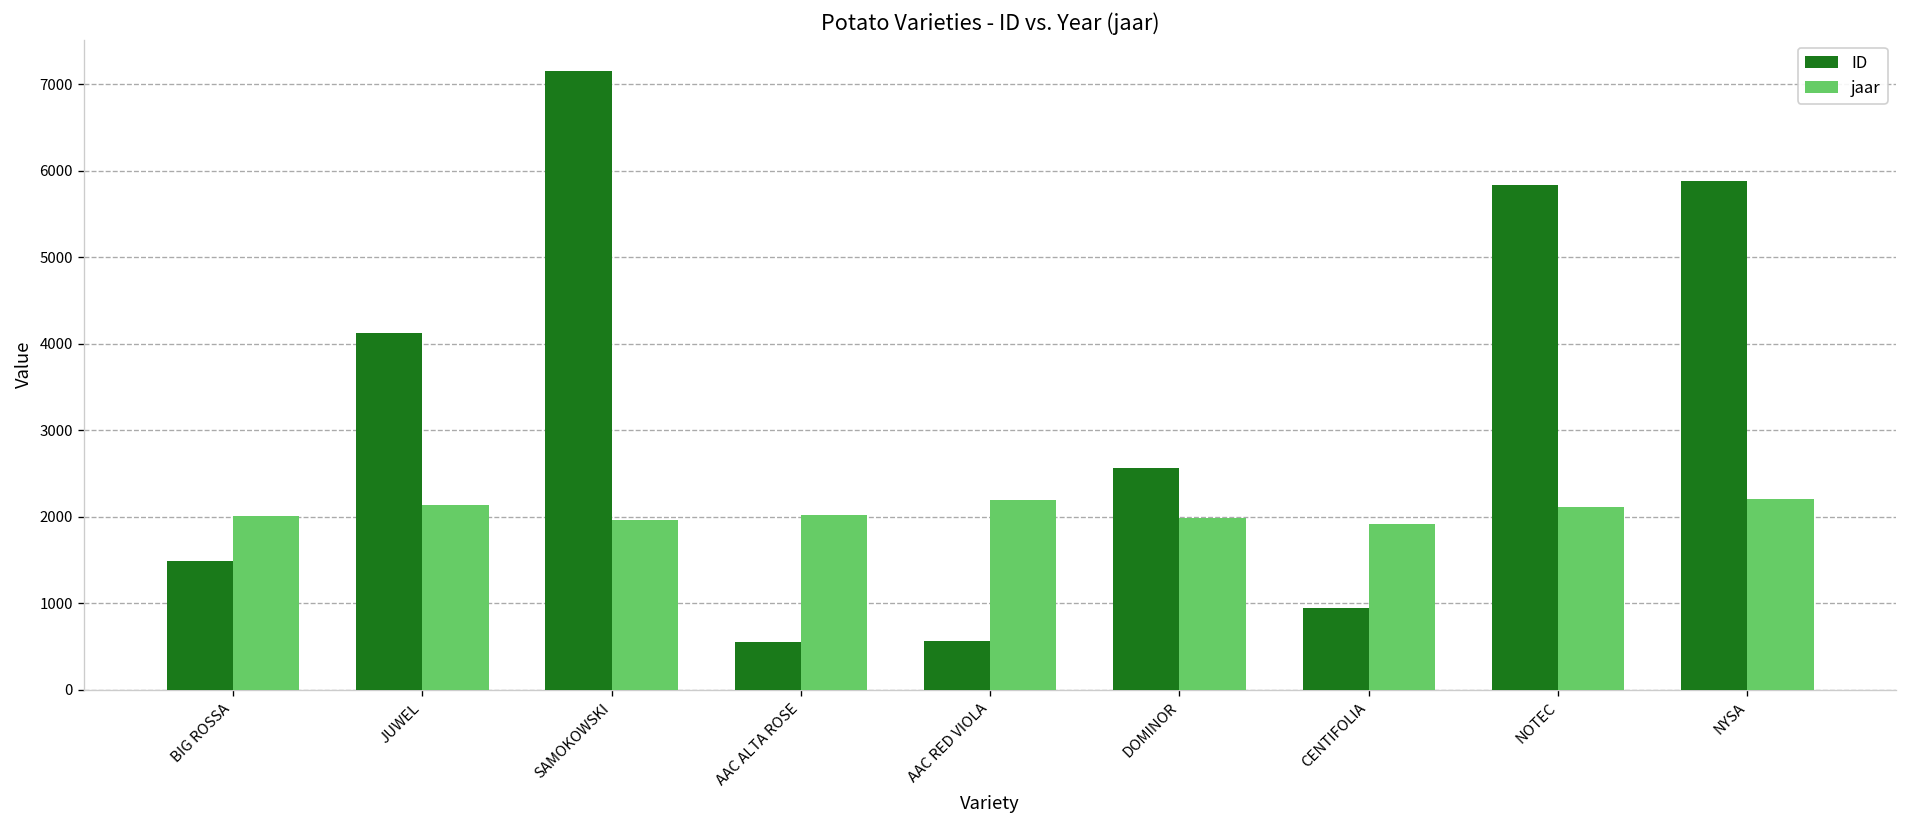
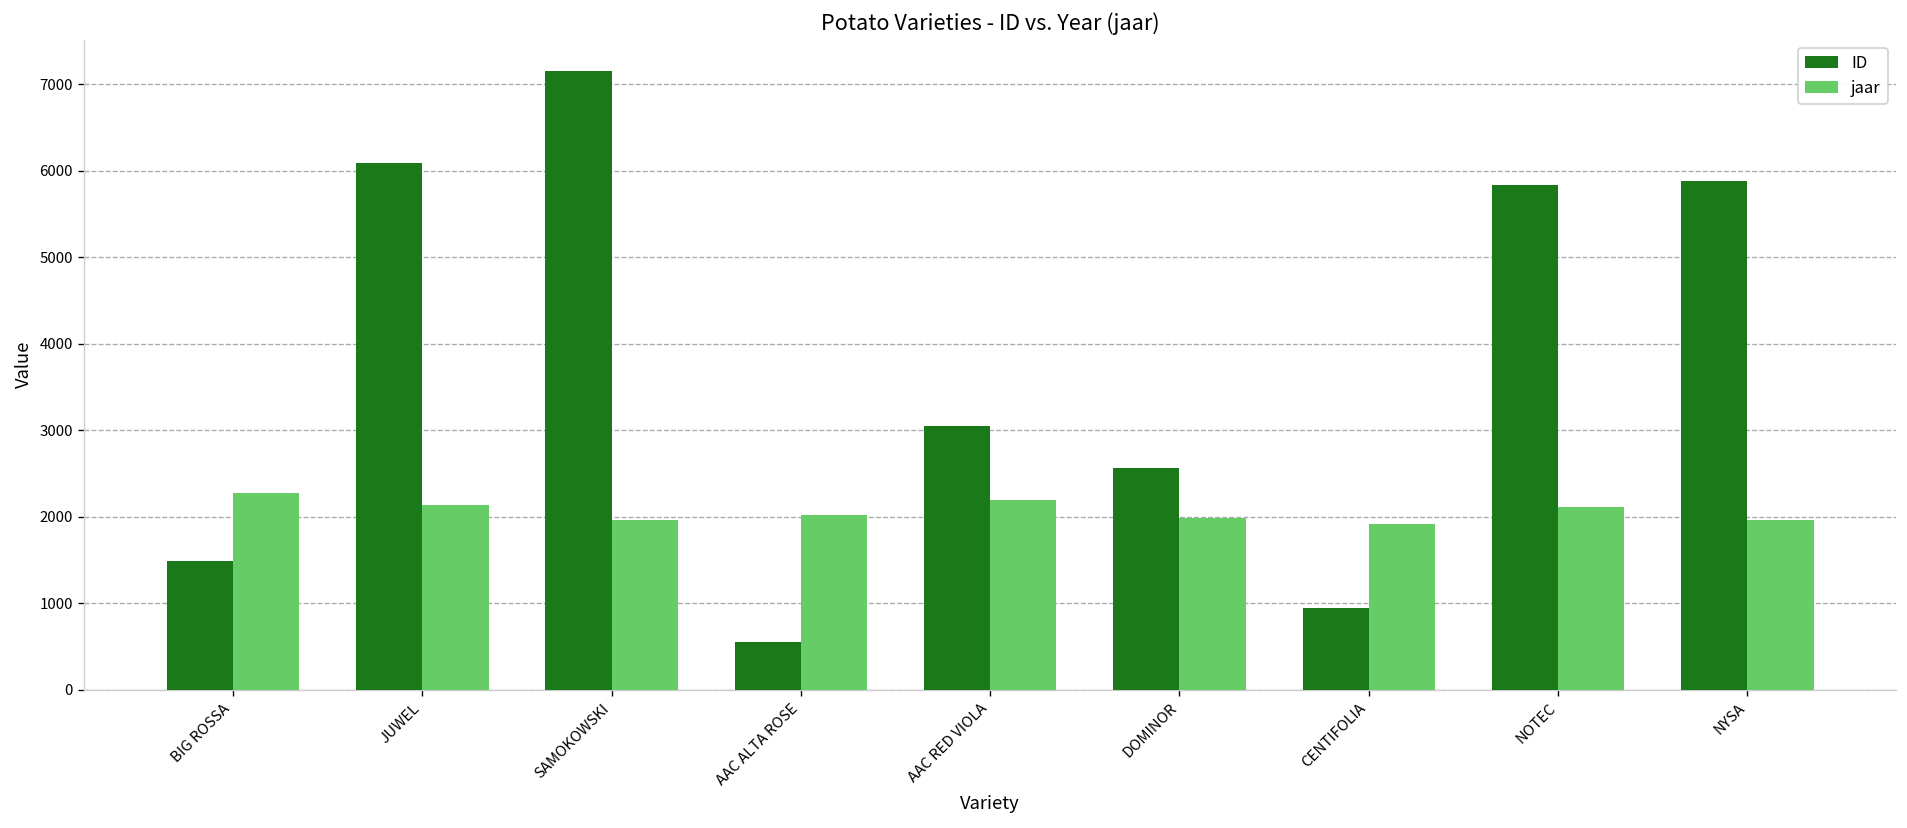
jaar, BIG ROSSA: 2000 -> 2300
ID, JUWEL: 4100 -> 6100
ID, AAC RED VIOLA: 600 -> 3100
jaar, NYSA: 2200 -> 2000
